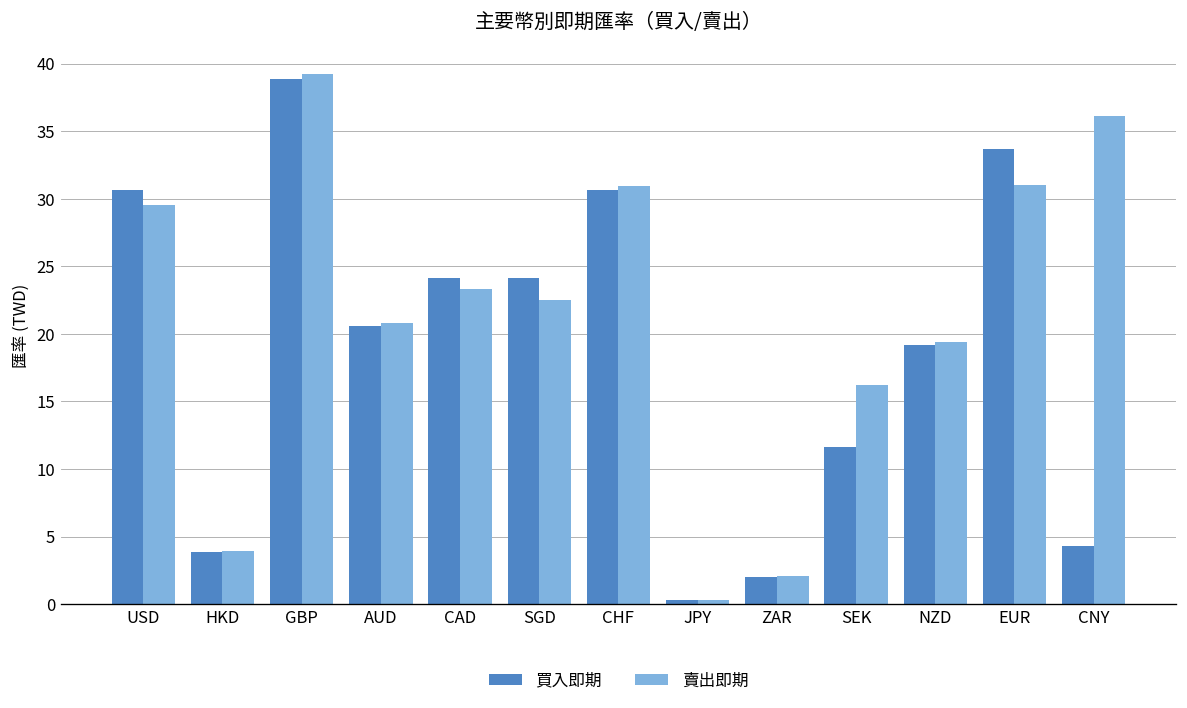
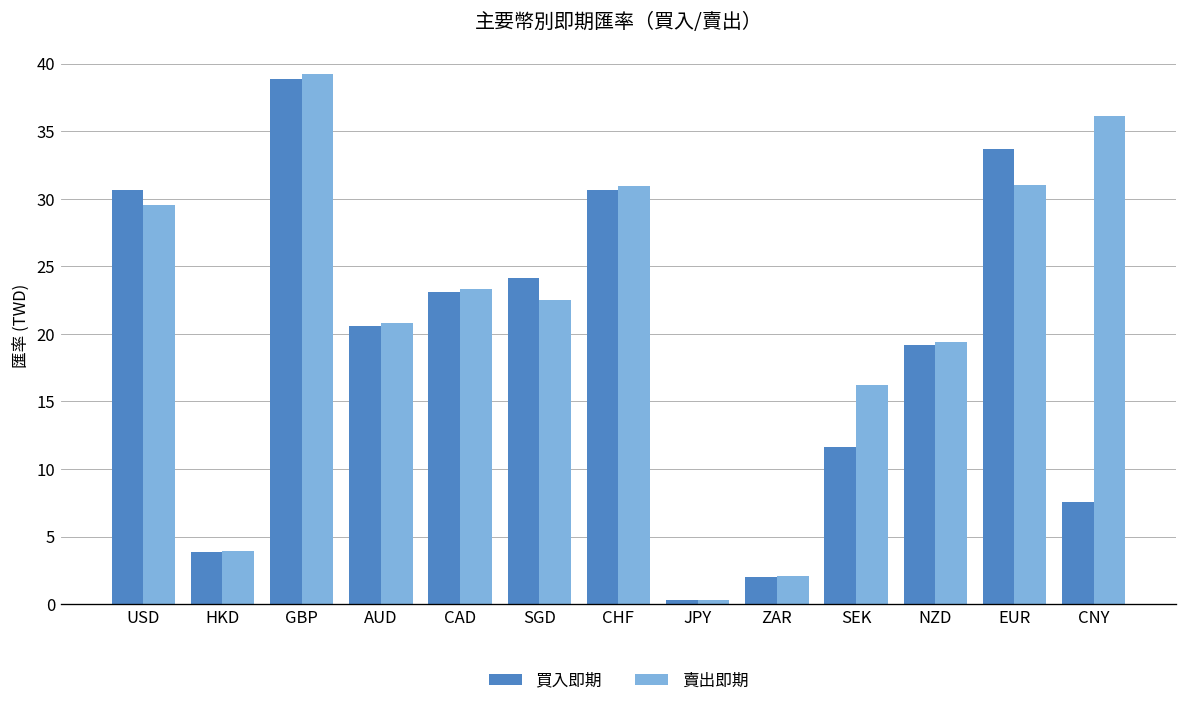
買入即期, CAD: 24.1 -> 23.1
買入即期, CNY: 4.3 -> 7.5
